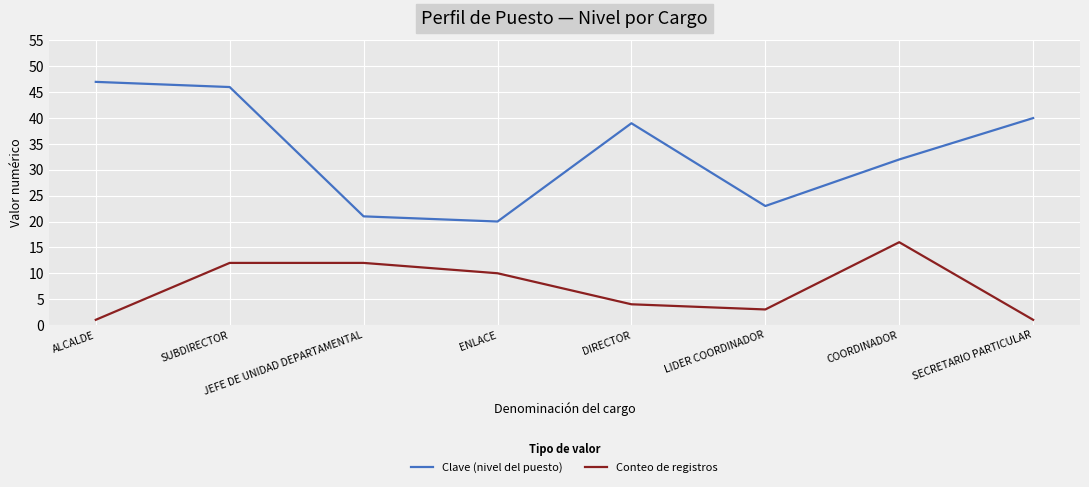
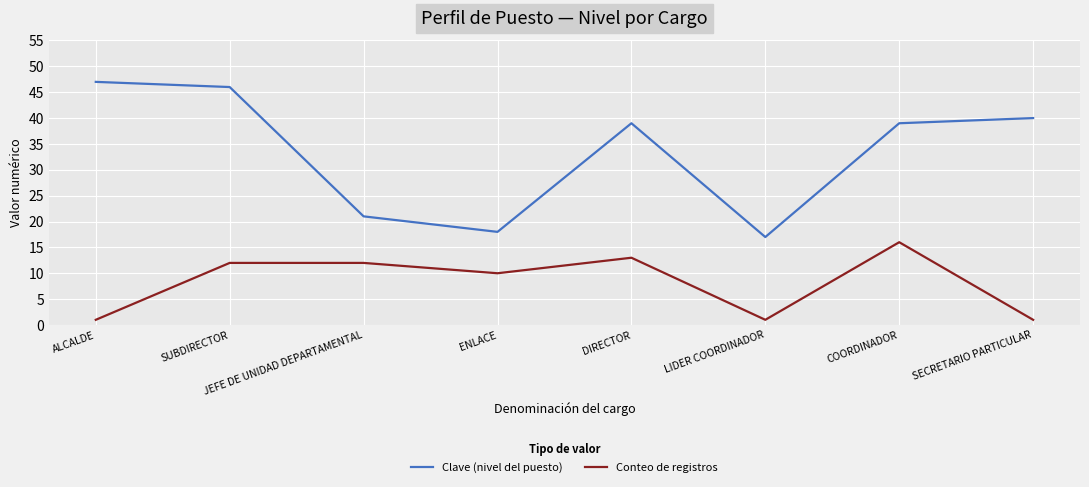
Clave (nivel del puesto), ENLACE: 20 -> 18
Conteo de registros, DIRECTOR: 4 -> 13
Clave (nivel del puesto), LIDER COORDINADOR: 23 -> 17
Conteo de registros, LIDER COORDINADOR: 3 -> 1
Clave (nivel del puesto), COORDINADOR: 32 -> 39
